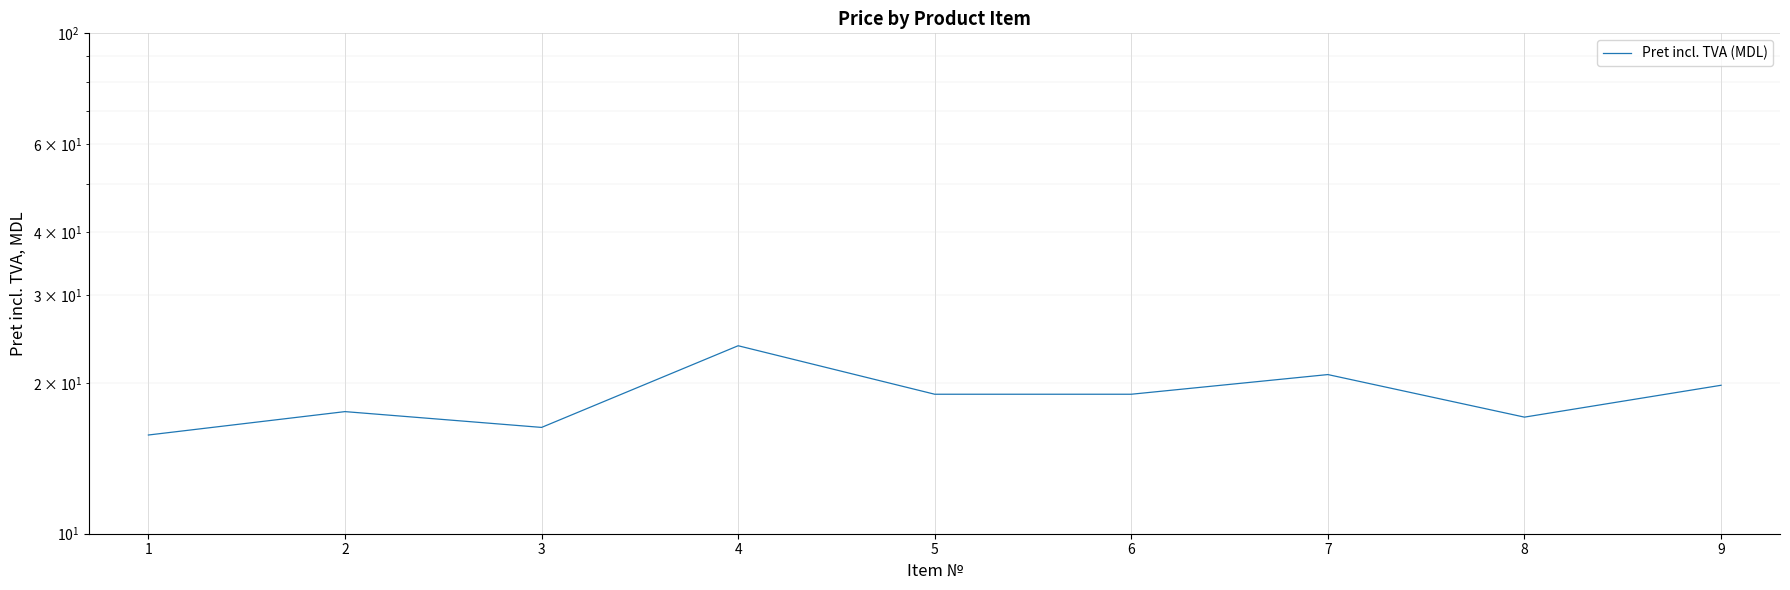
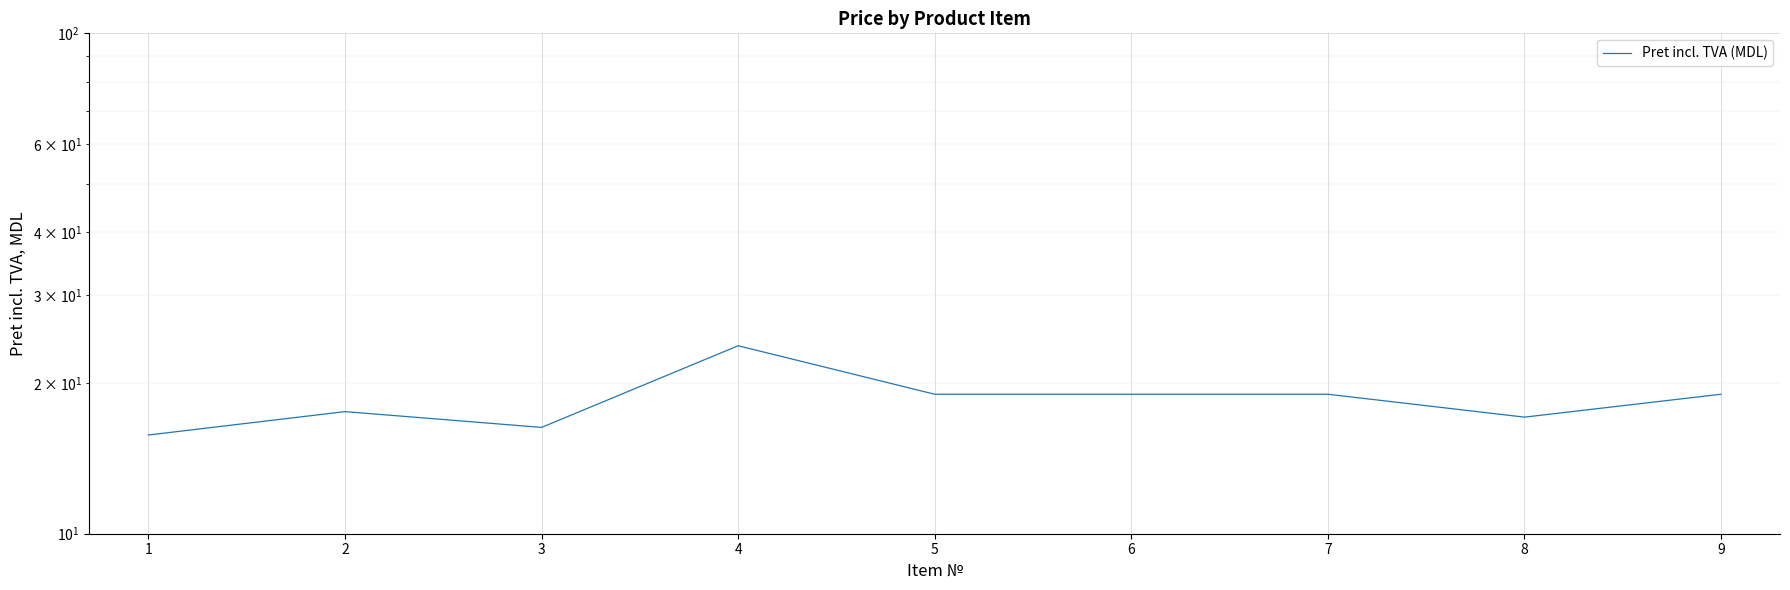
7: 20.8 -> 19.0
9: 19.8 -> 19.0
